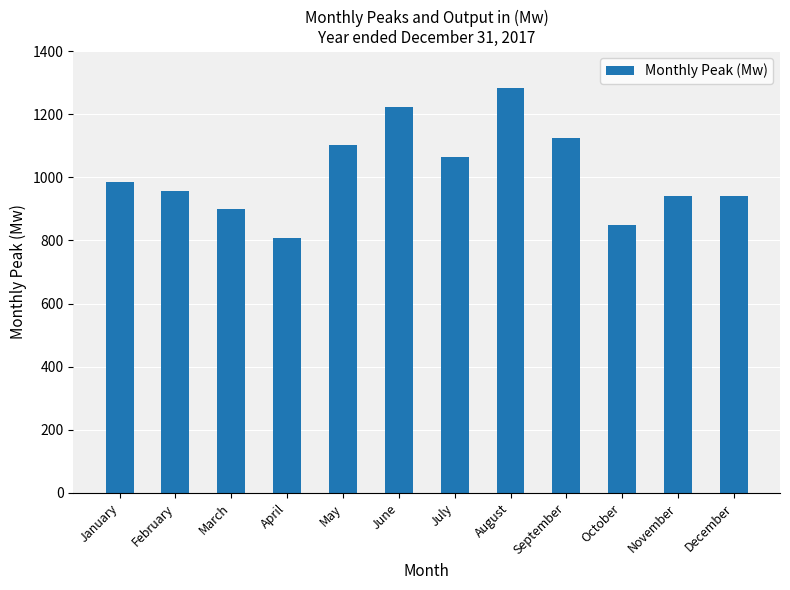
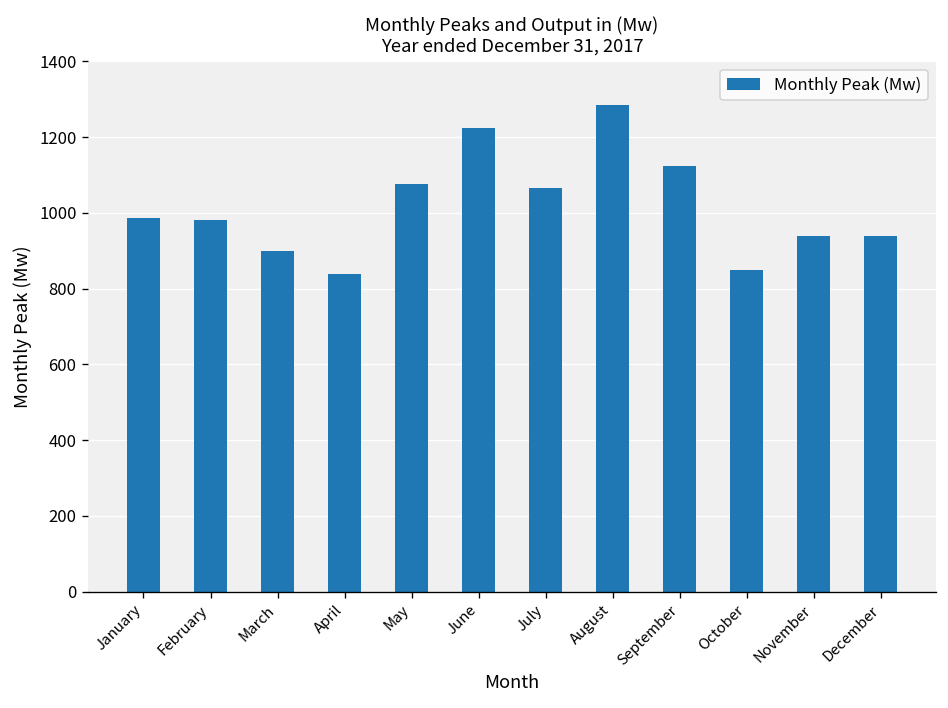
February: 960 -> 980
April: 810 -> 840
May: 1100 -> 1080
